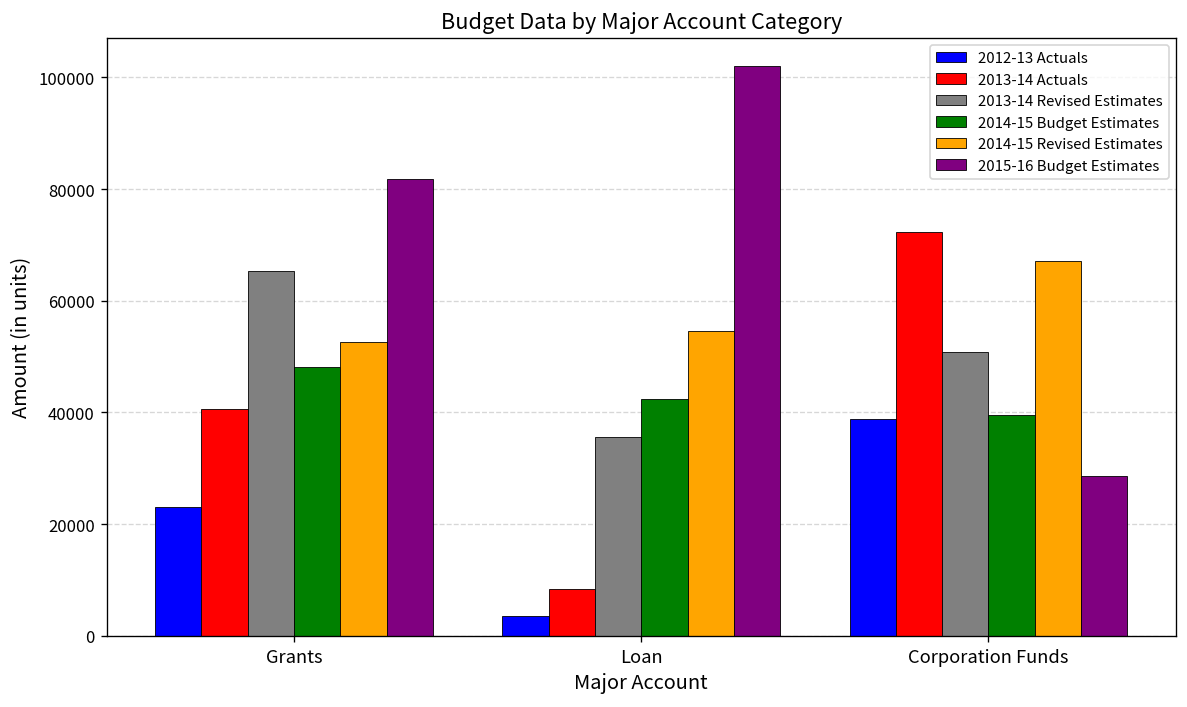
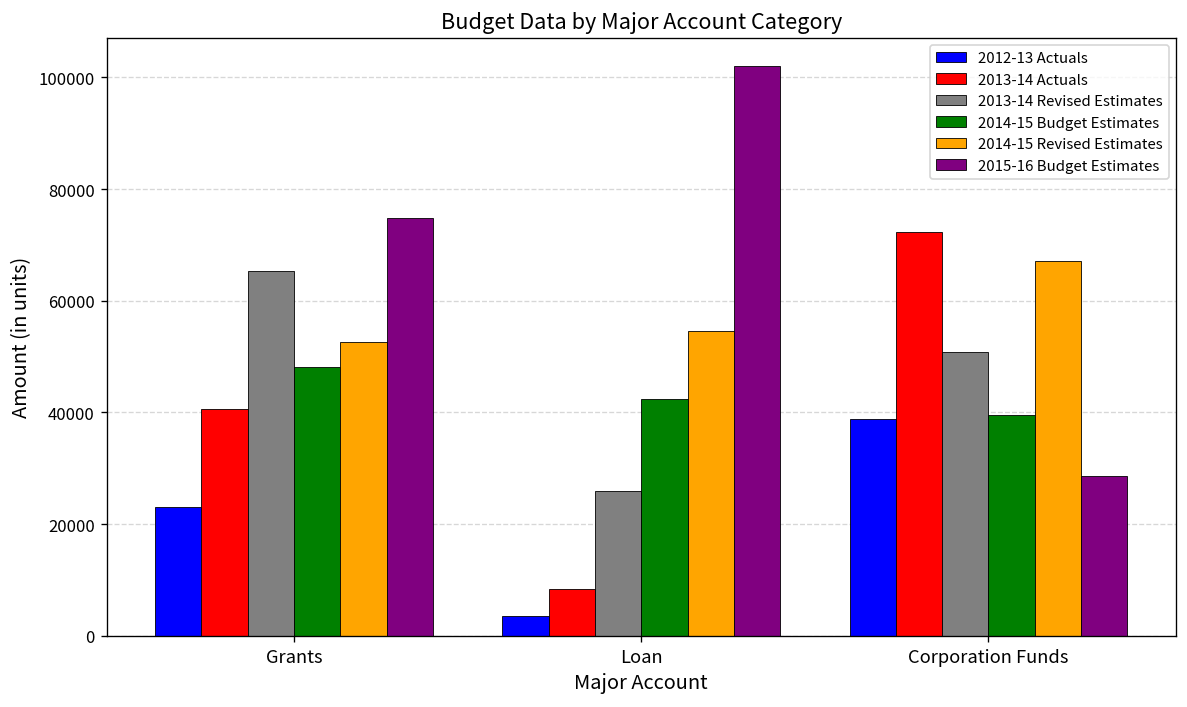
2015-16 Budget Estimates, Grants: 82000 -> 75000
2013-14 Revised Estimates, Loan: 36000 -> 26000
